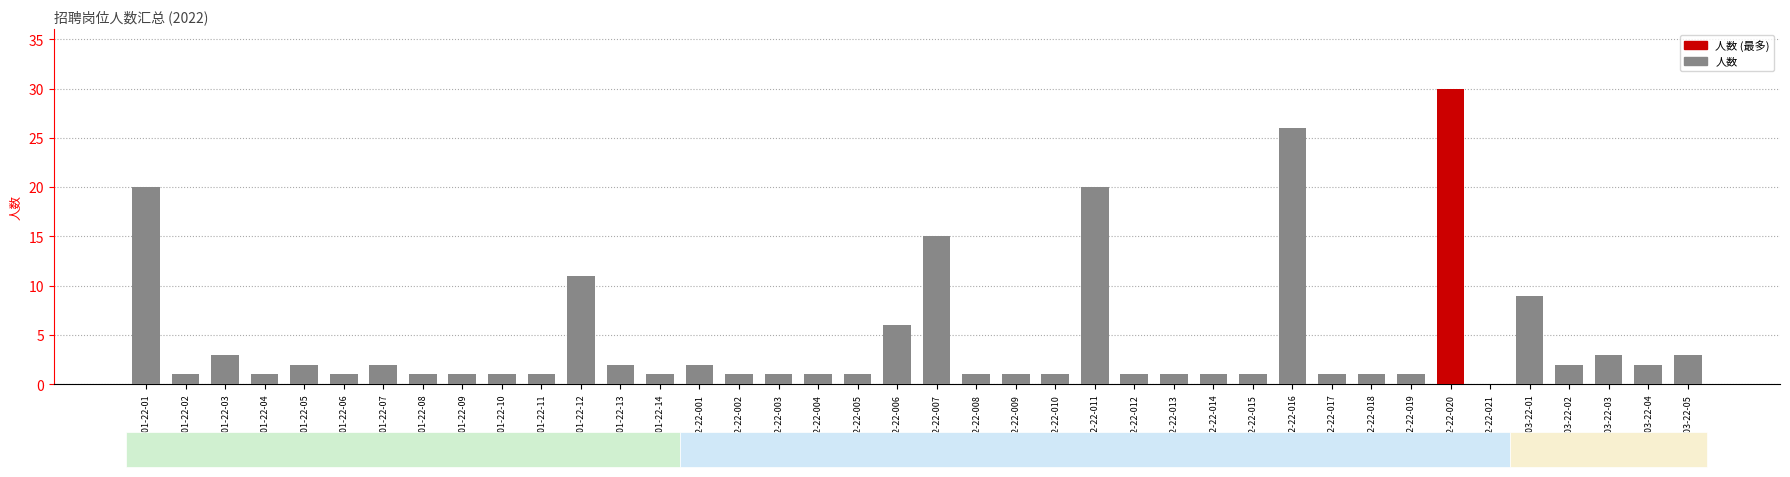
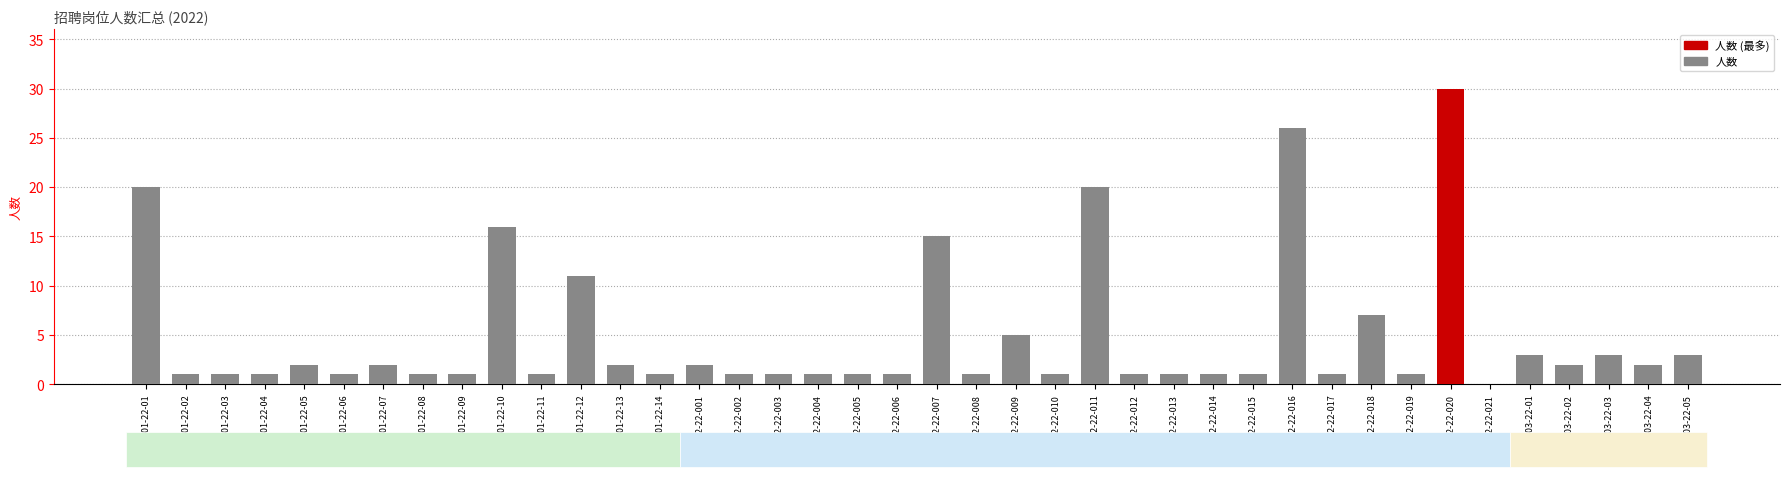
B01-22-03: 3 -> 1
B01-22-10: 1 -> 16
B02-22-006: 6 -> 1
B02-22-009: 1 -> 5
B02-22-018: 1 -> 7
B03-22-01: 9 -> 3
